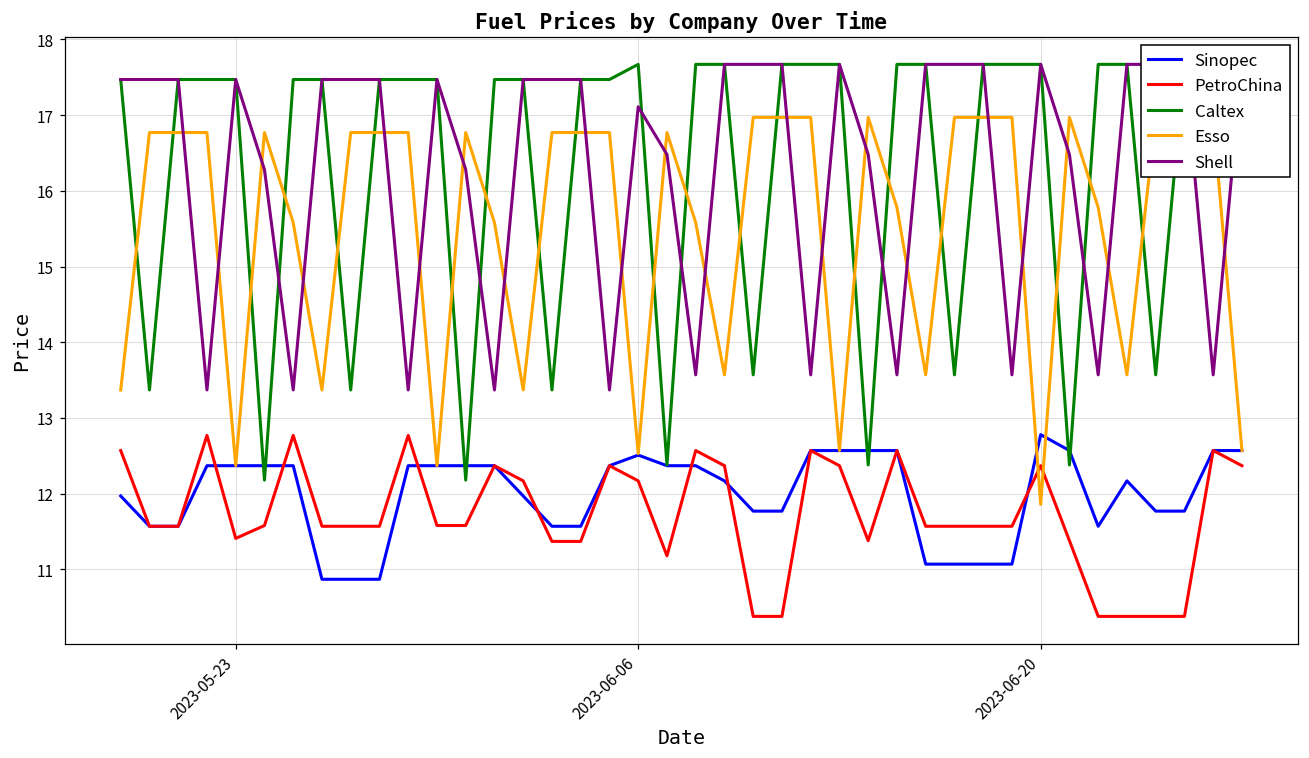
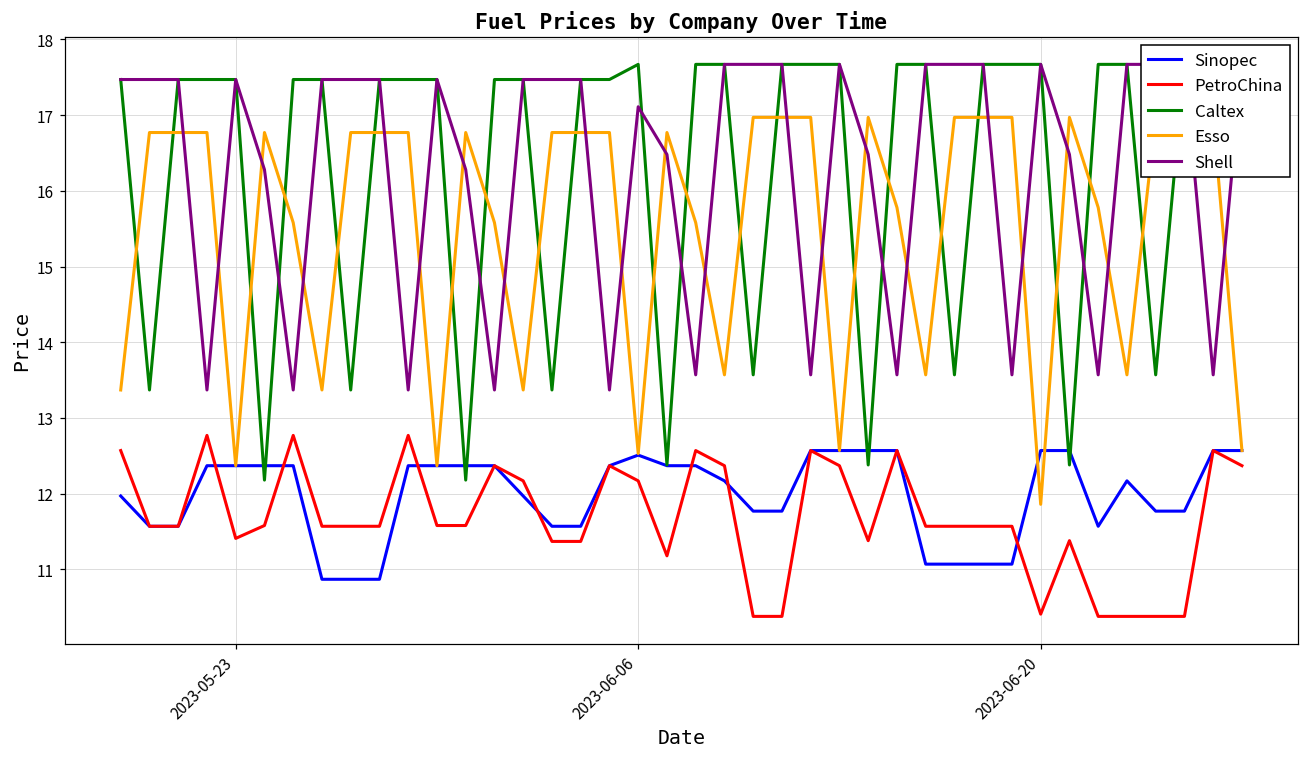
Sinopec, 2023-06-20: 12.8 -> 12.6
PetroChina, 2023-06-20: 12.4 -> 10.4
